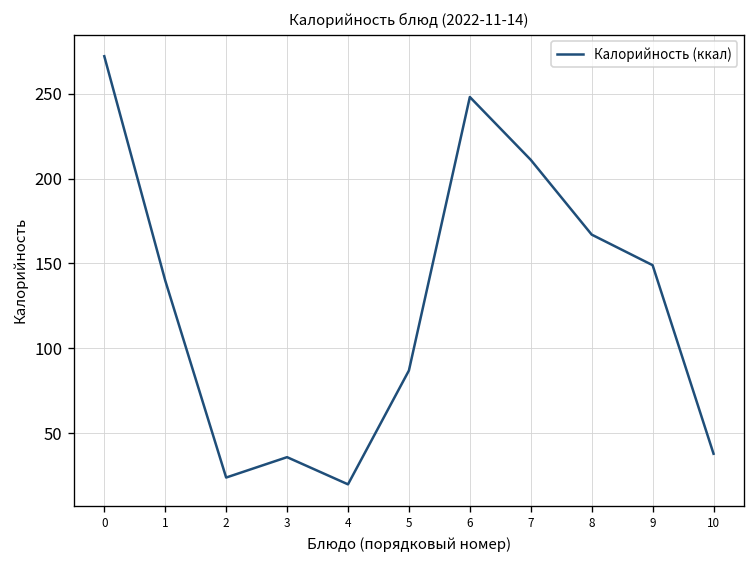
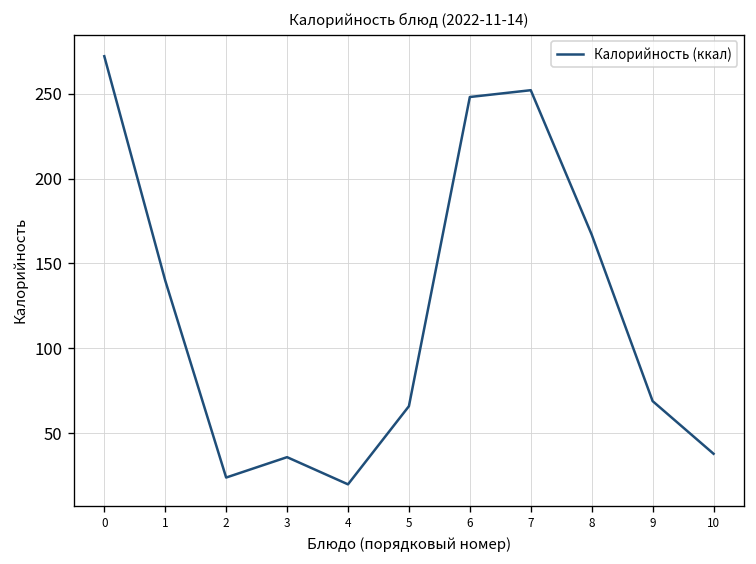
5: 87 -> 66
7: 211 -> 252
9: 149 -> 69
